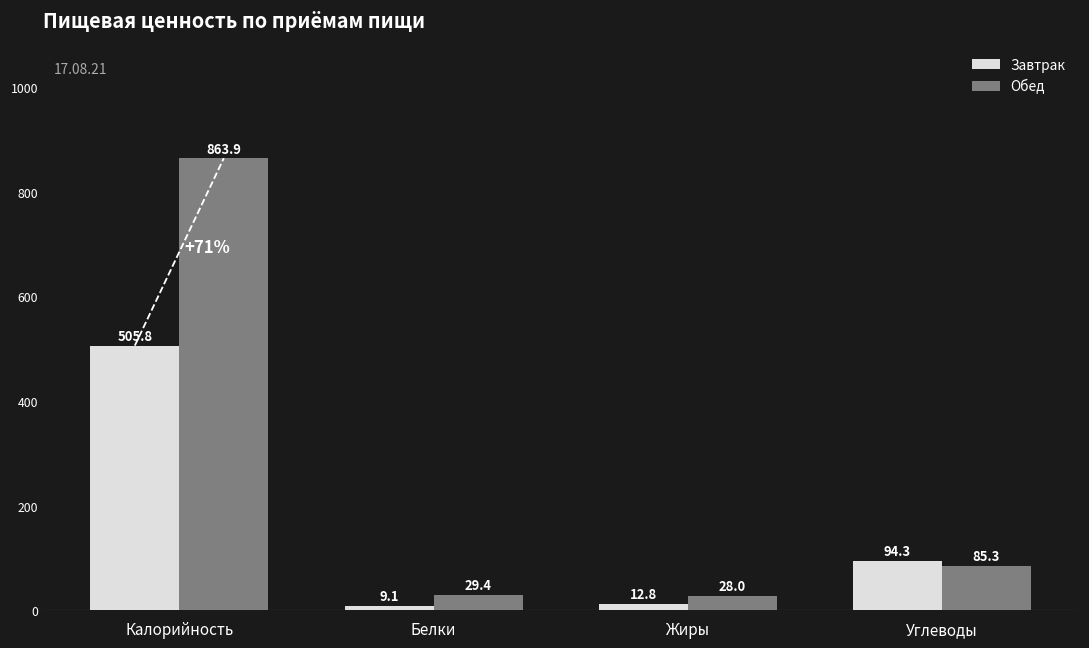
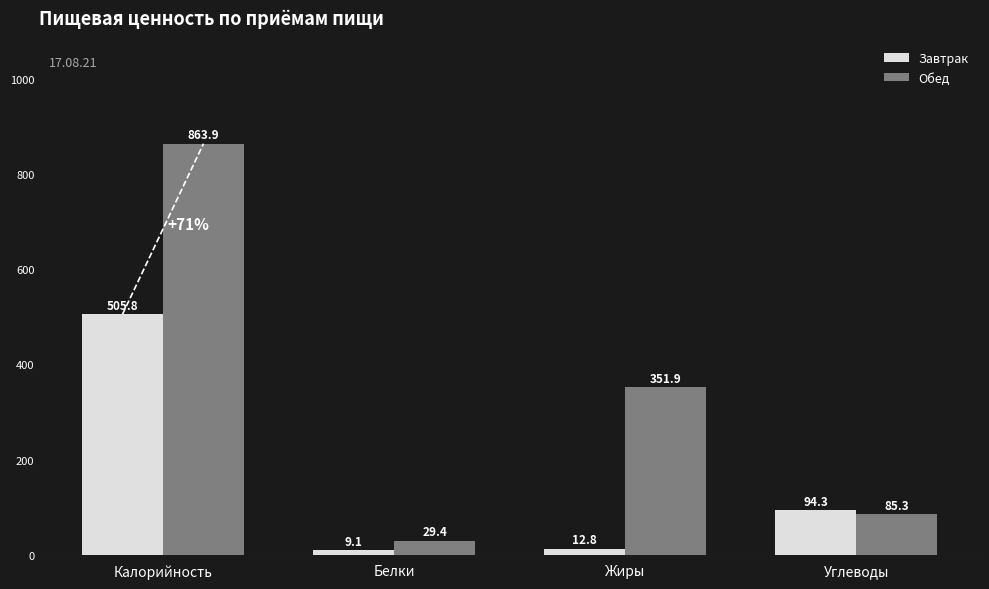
Обед, Жиры: 28.0 -> 351.9
